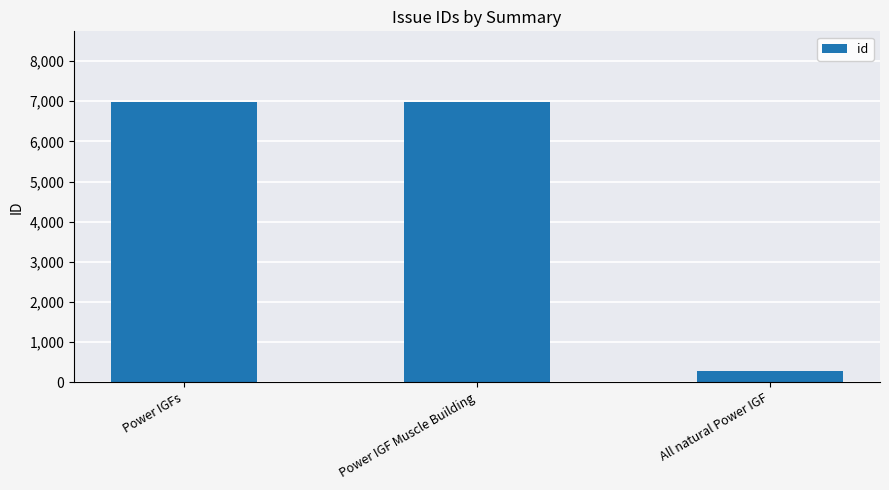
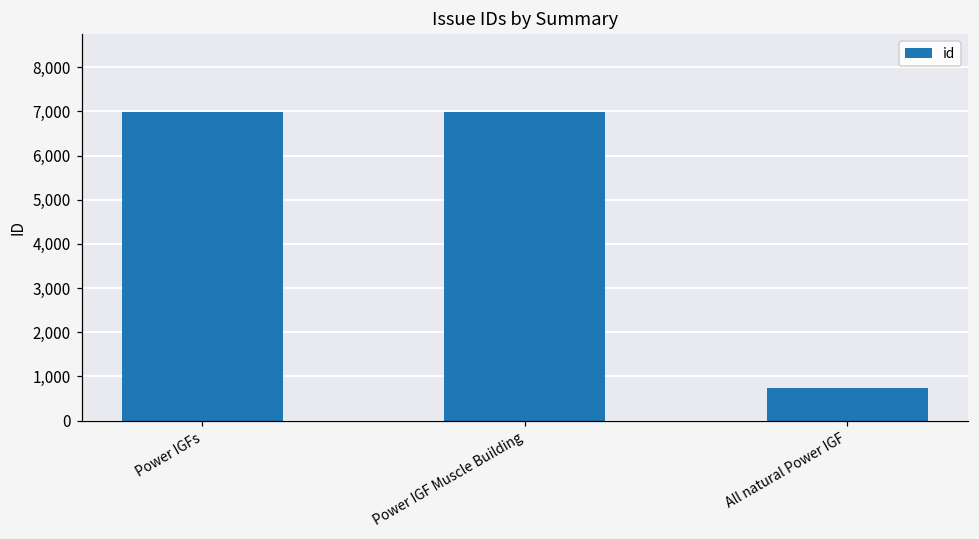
All natural Power IGF: 300 -> 700
